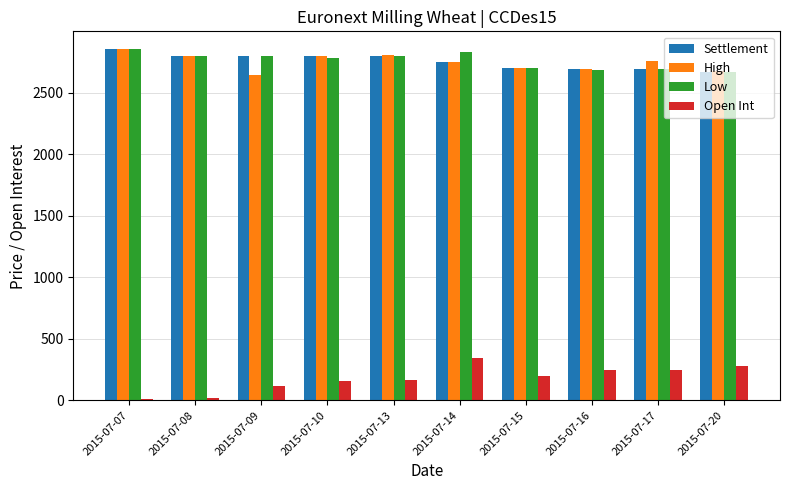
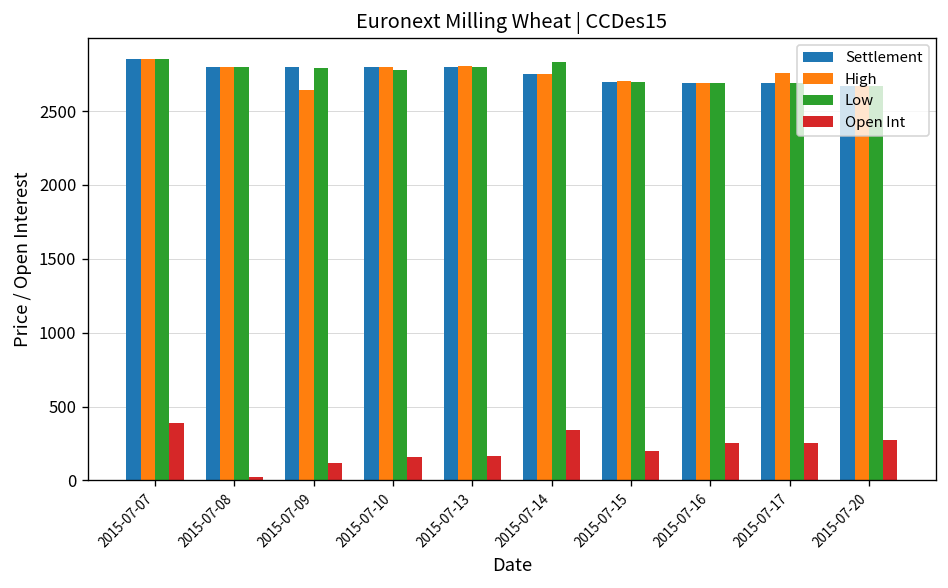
Open Int, 2015-07-07: 10 -> 390
